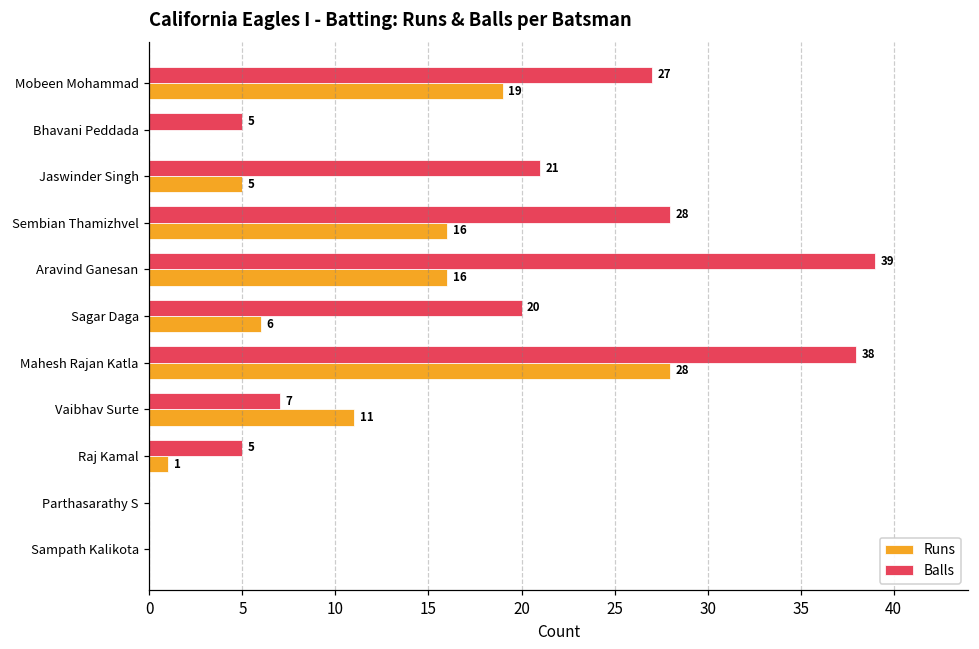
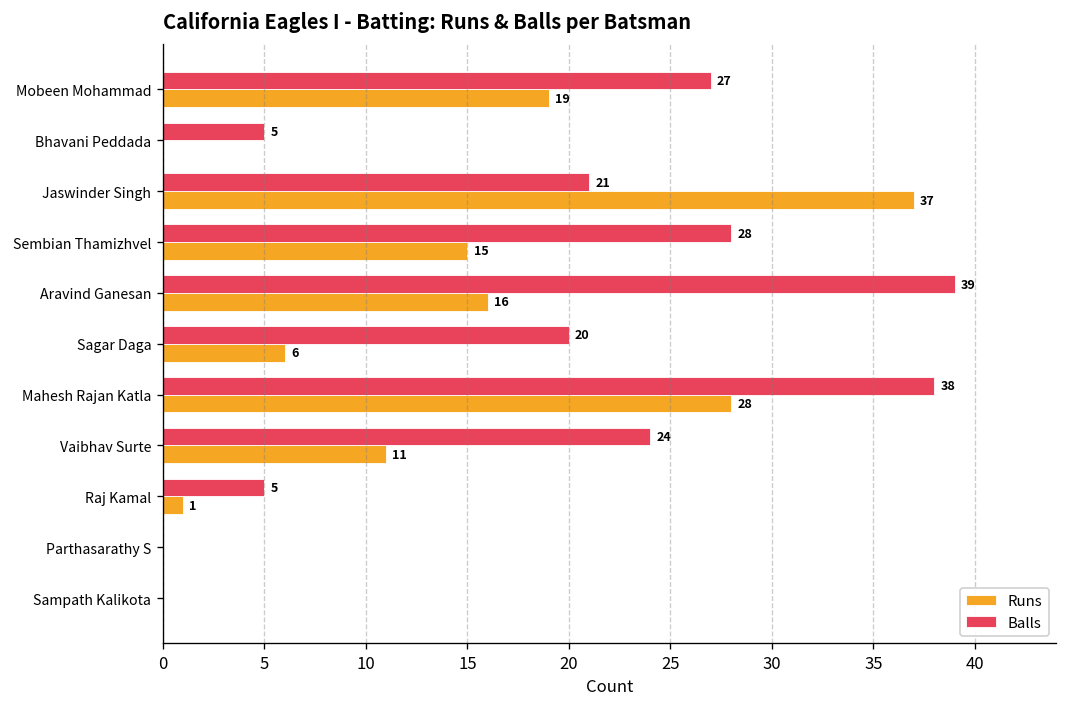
Runs, Jaswinder Singh: 5 -> 37
Runs, Sembian Thamizhvel: 16 -> 15
Balls, Vaibhav Surte: 7 -> 24
